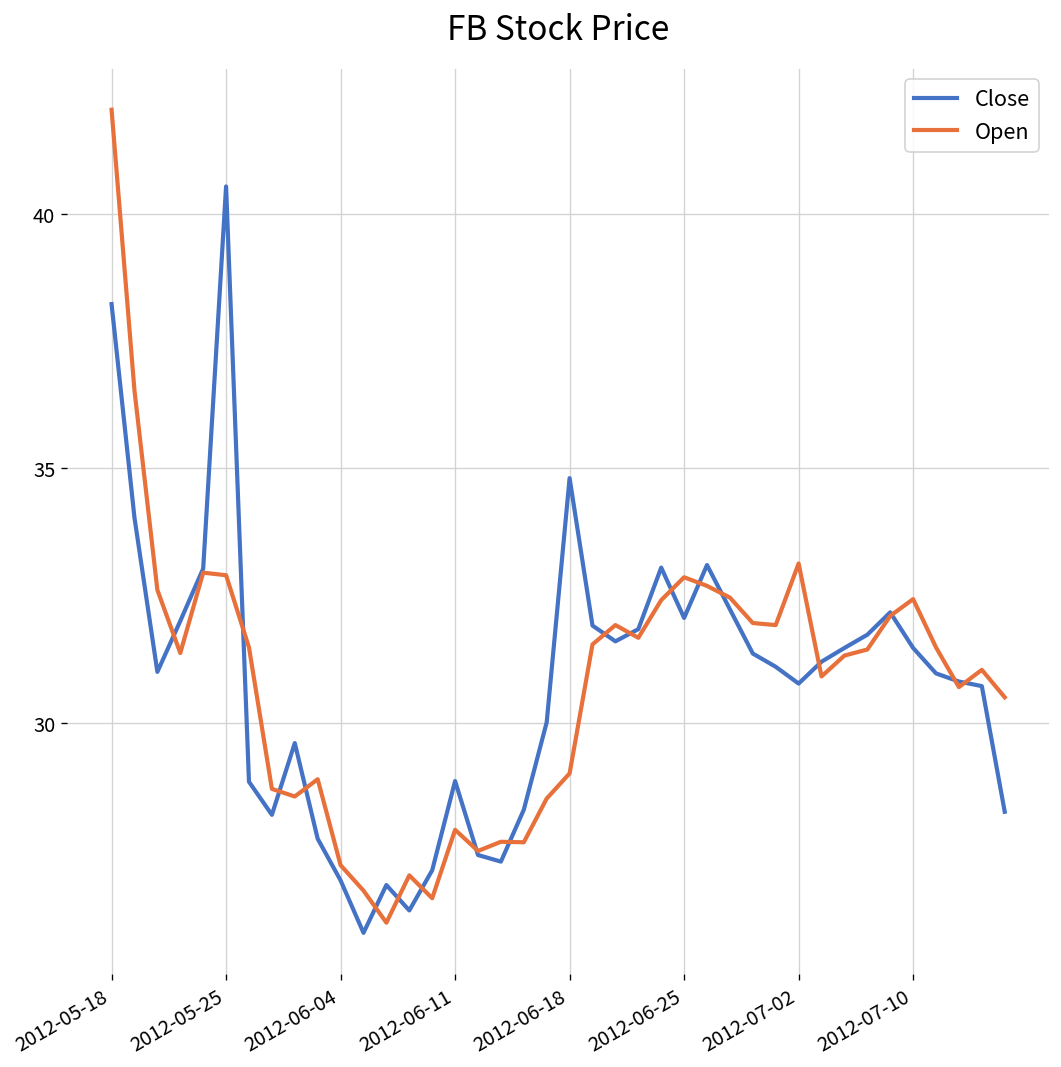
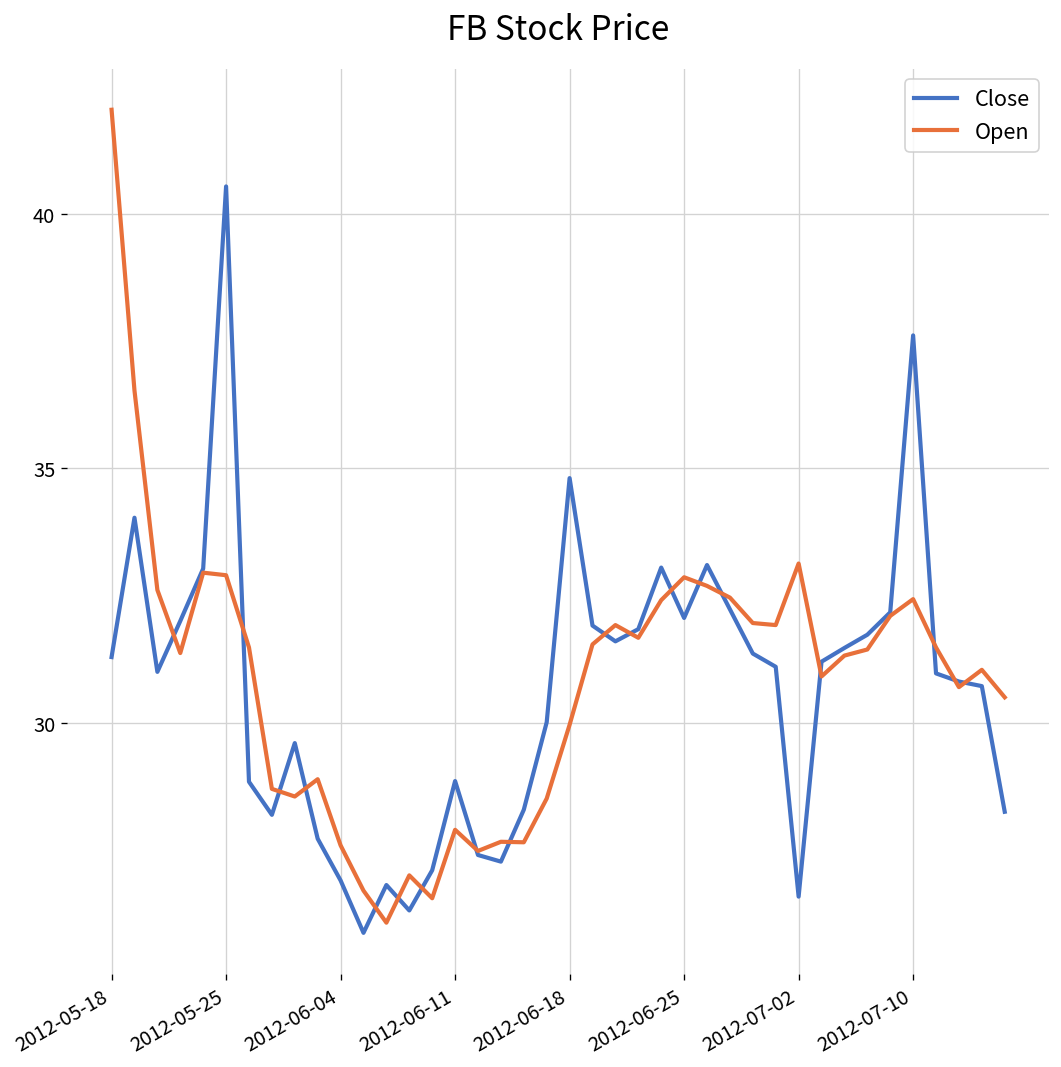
Close, 2012-05-18: 38.2 -> 31.3
Open, 2012-06-04: 27.2 -> 27.6
Open, 2012-06-18: 29.0 -> 30.0
Close, 2012-07-02: 30.8 -> 26.6
Close, 2012-07-10: 31.5 -> 37.6
